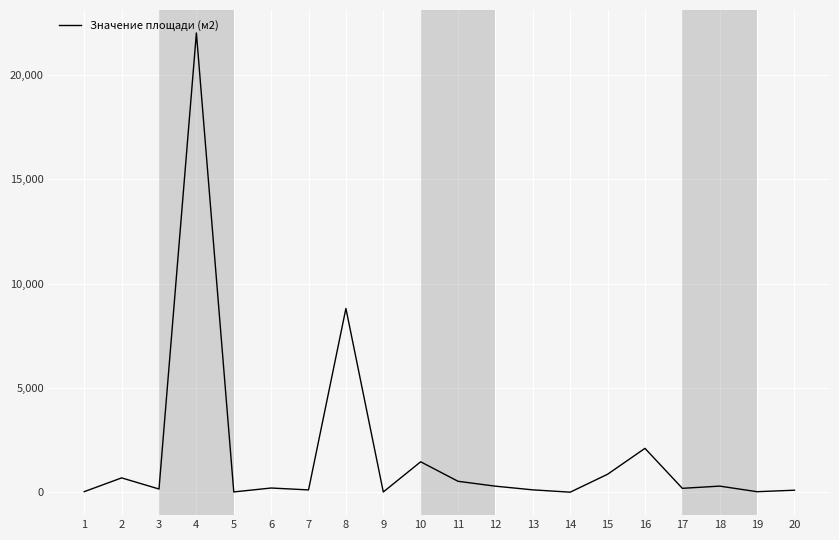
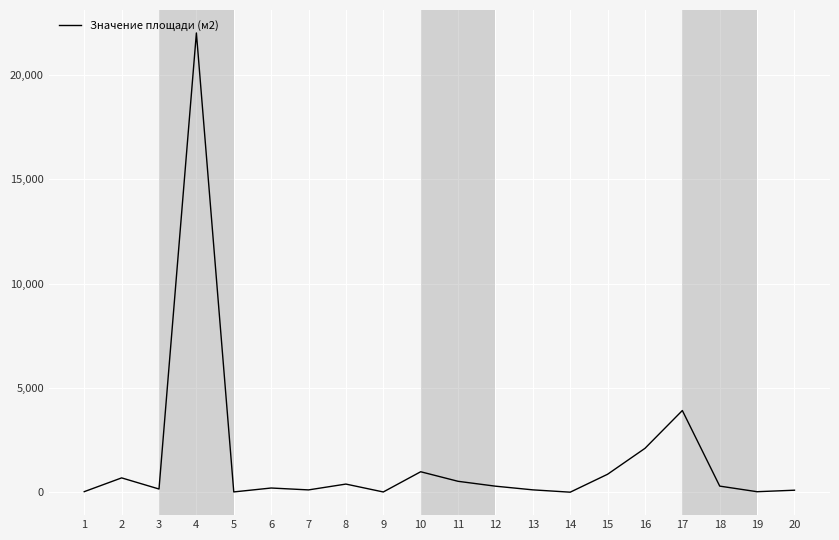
8: 8,800 -> 400
10: 1,500 -> 1,000
17: 200 -> 3,900
